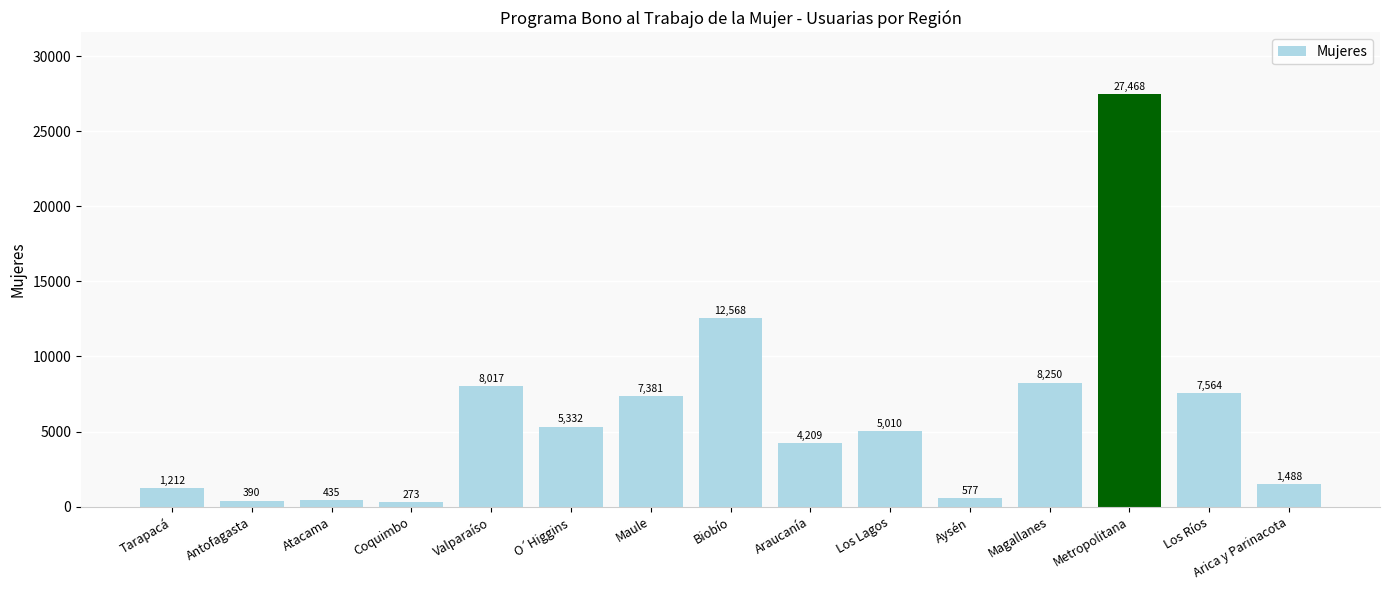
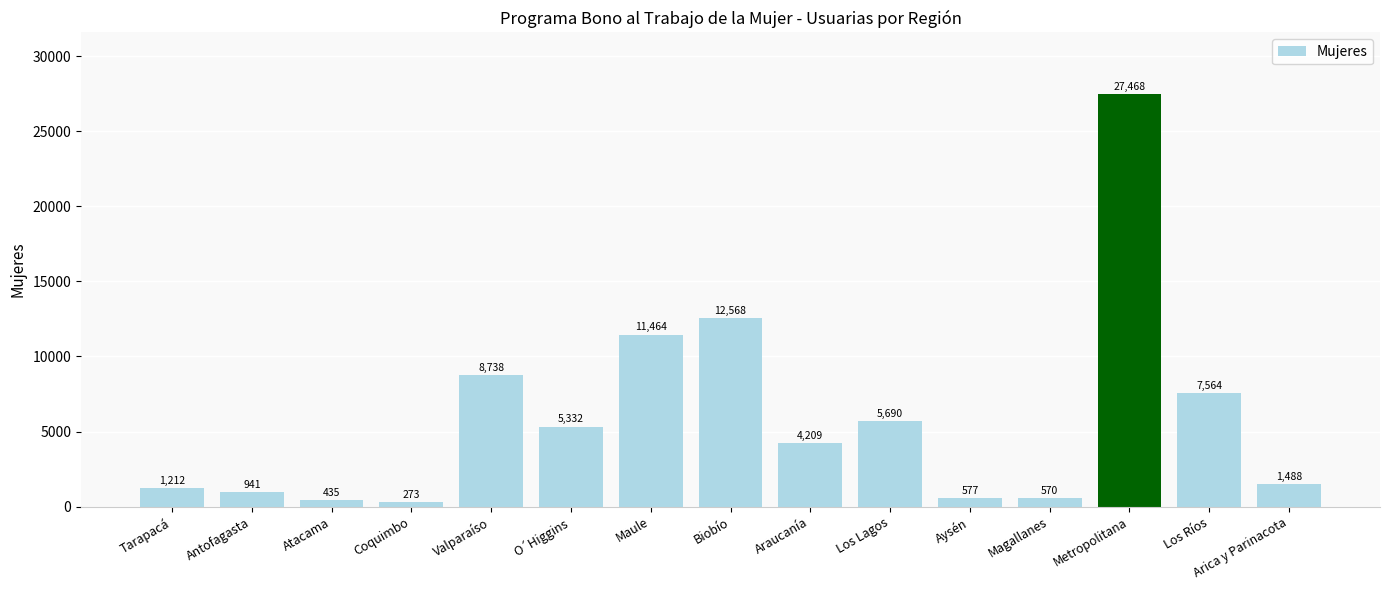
Antofagasta: 390 -> 941
Valparaíso: 8,017 -> 8,738
Maule: 7,381 -> 11,464
Los Lagos: 5,010 -> 5,690
Magallanes: 8,250 -> 570
